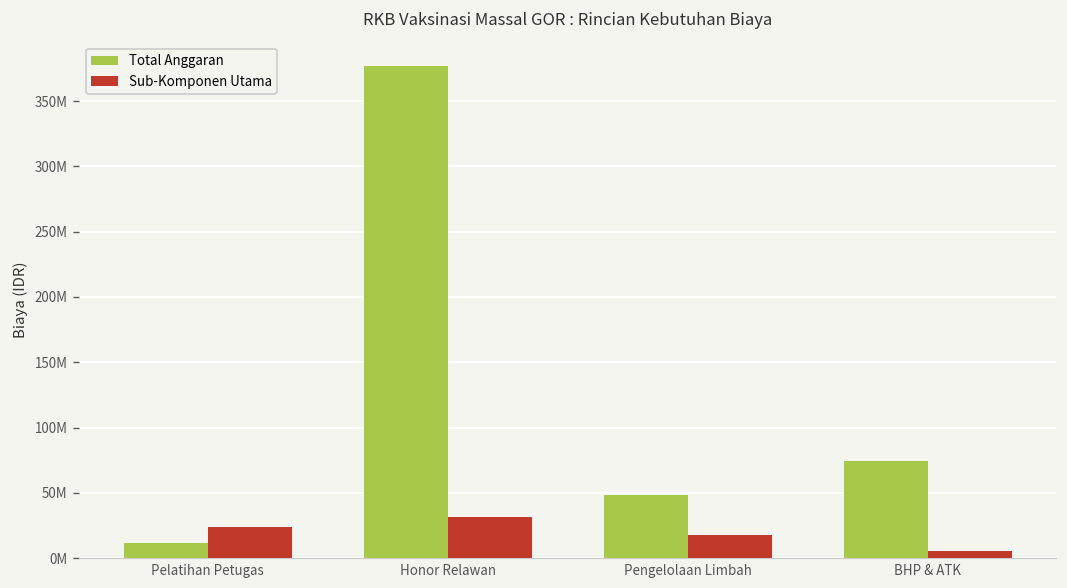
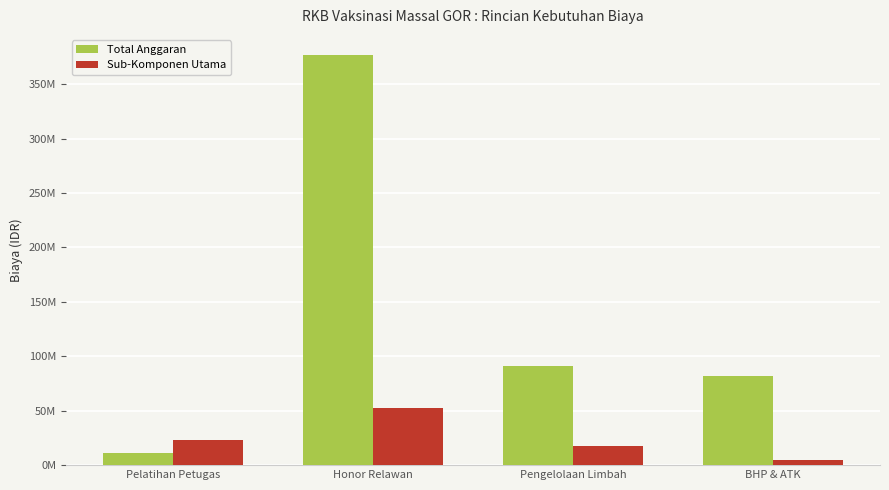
Sub-Komponen Utama, Honor Relawan: 32000000 -> 53000000
Total Anggaran, Pengelolaan Limbah: 49000000 -> 91000000
Total Anggaran, BHP & ATK: 74000000 -> 82000000
